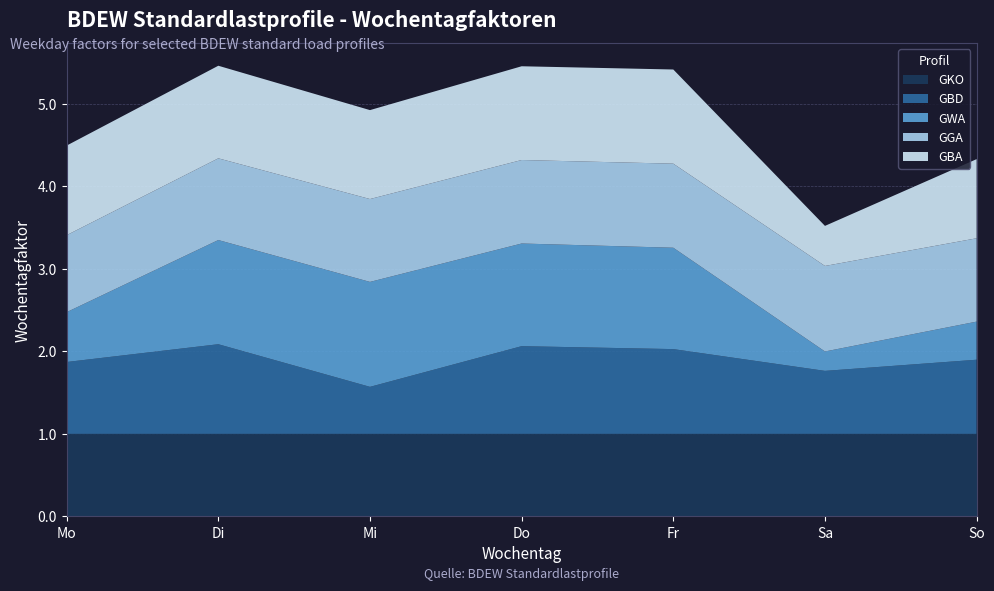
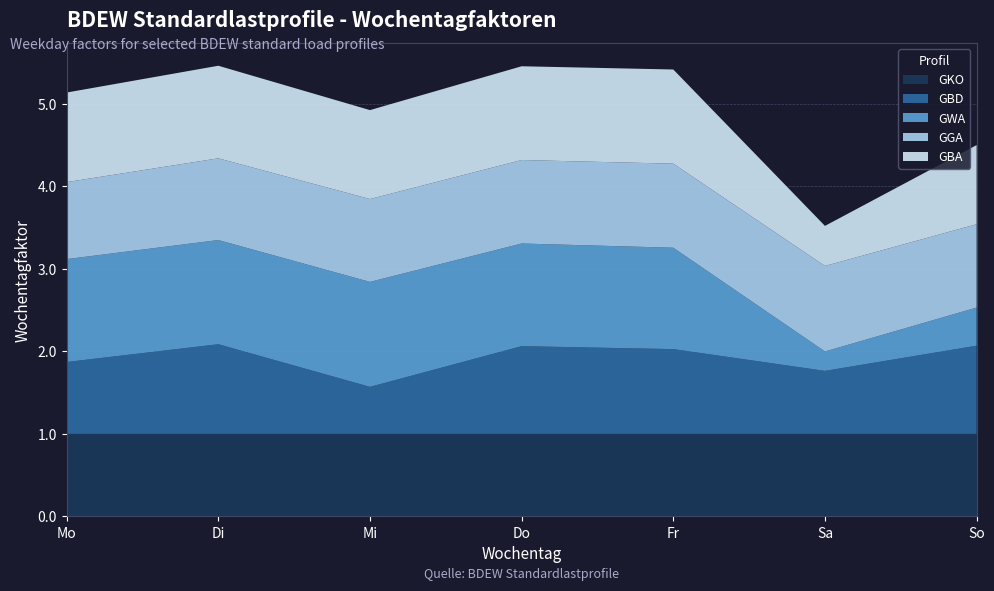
GWA, Mo: 0.6 -> 1.2
GBD, So: 0.9 -> 1.1
